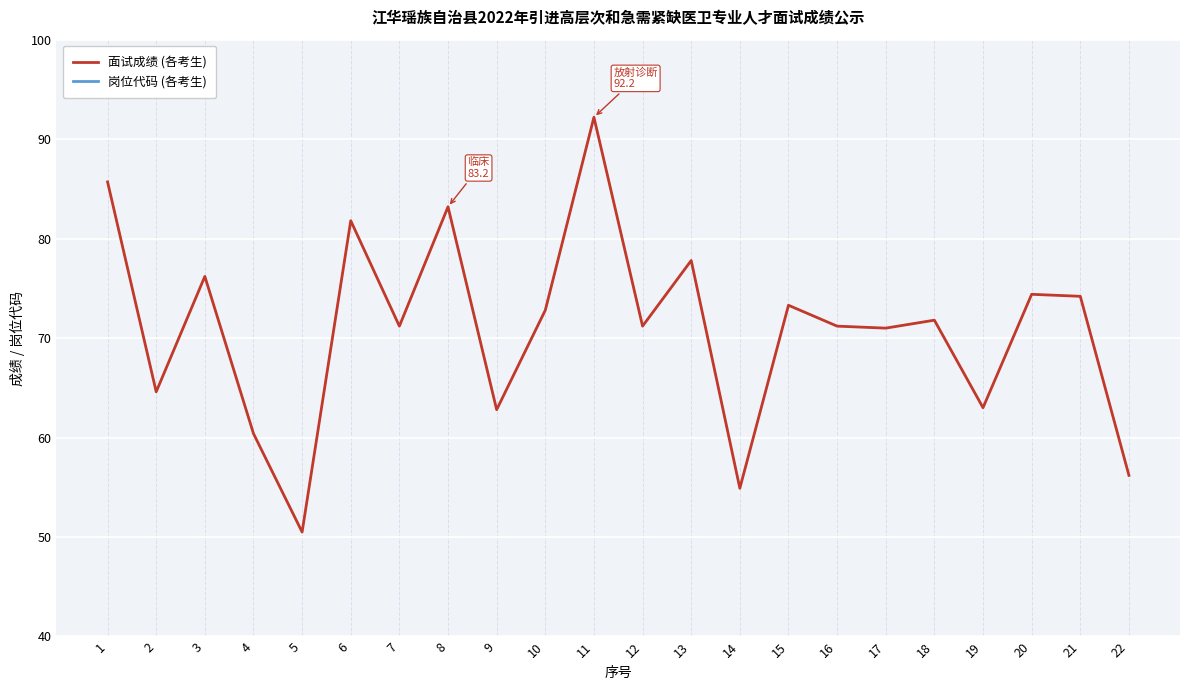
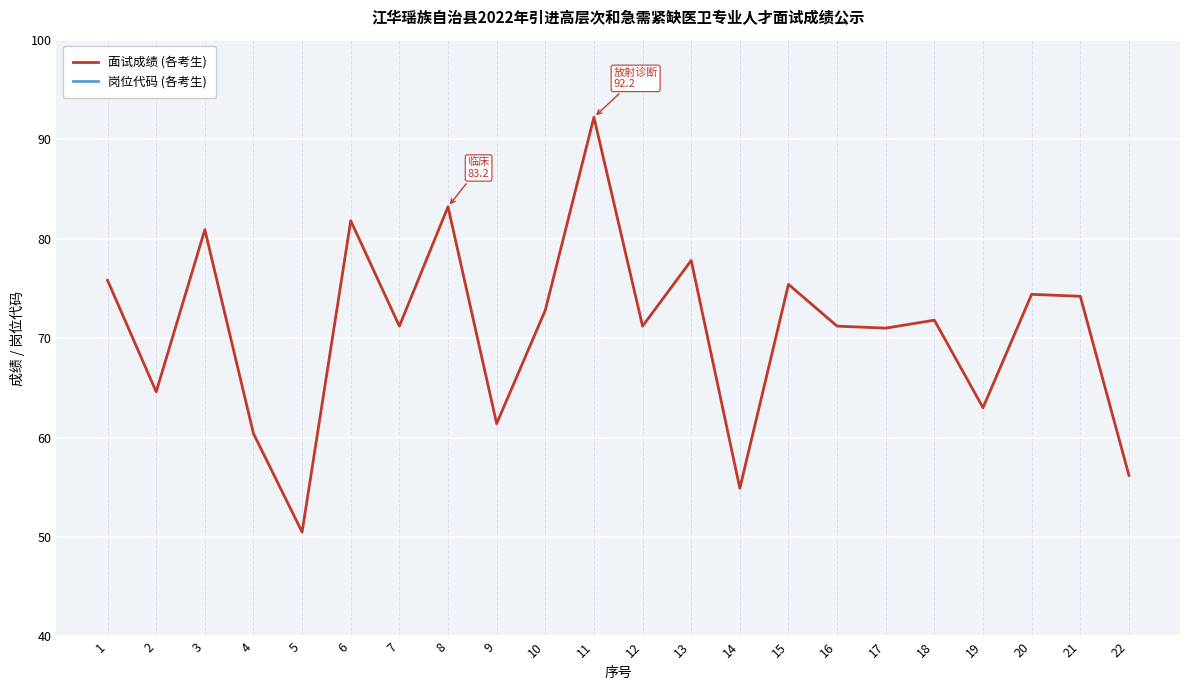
面试成绩 (各考生), 1: 86 -> 76
面试成绩 (各考生), 3: 76 -> 81
面试成绩 (各考生), 9: 63 -> 61
面试成绩 (各考生), 15: 73 -> 75
